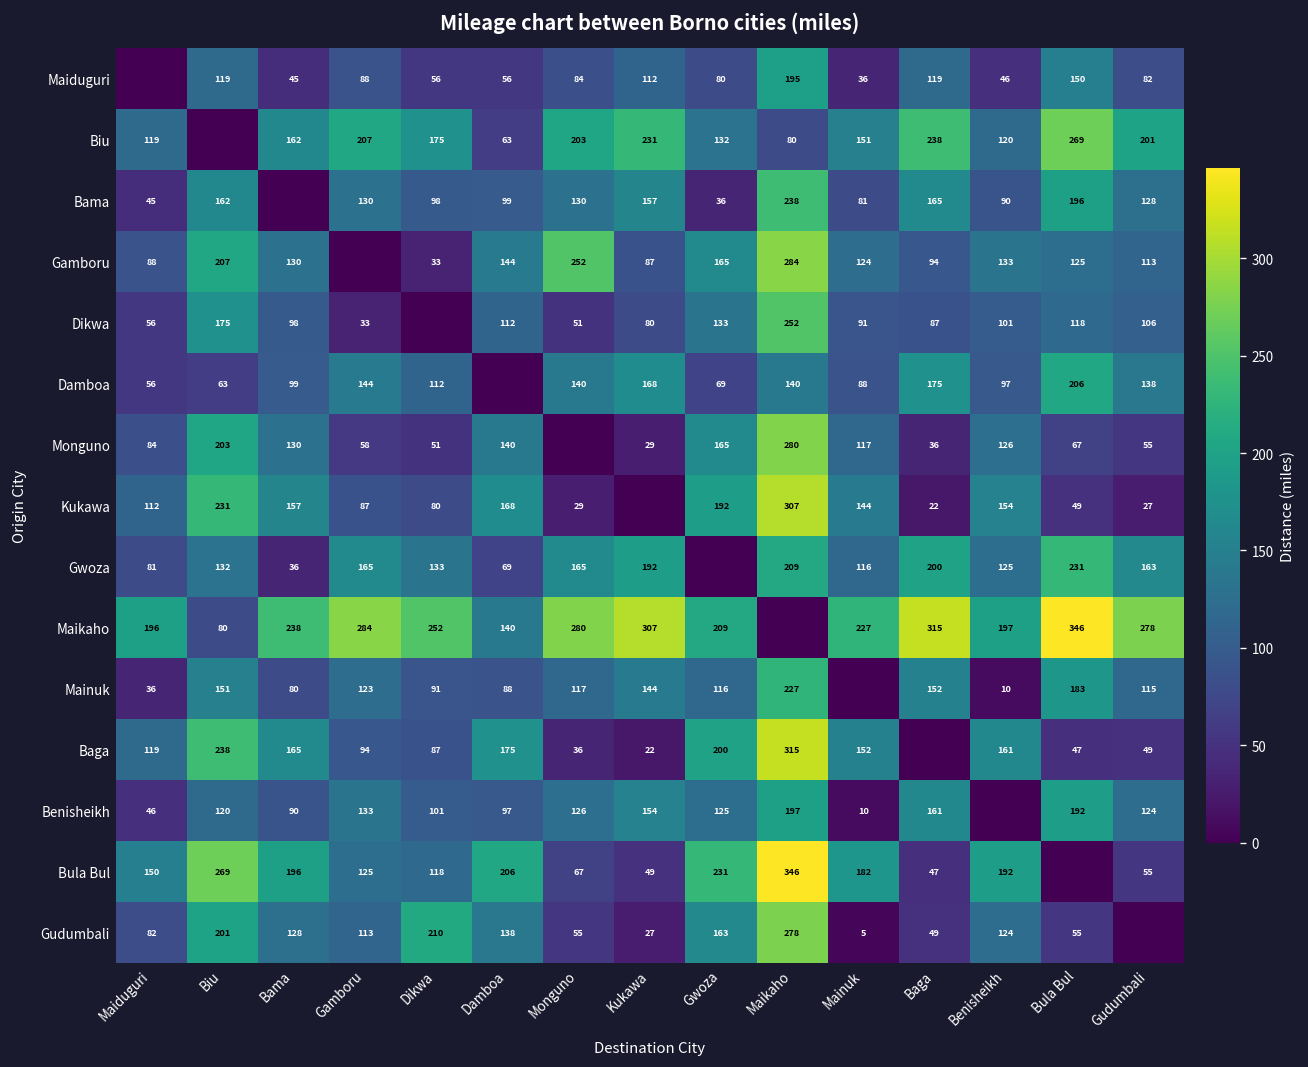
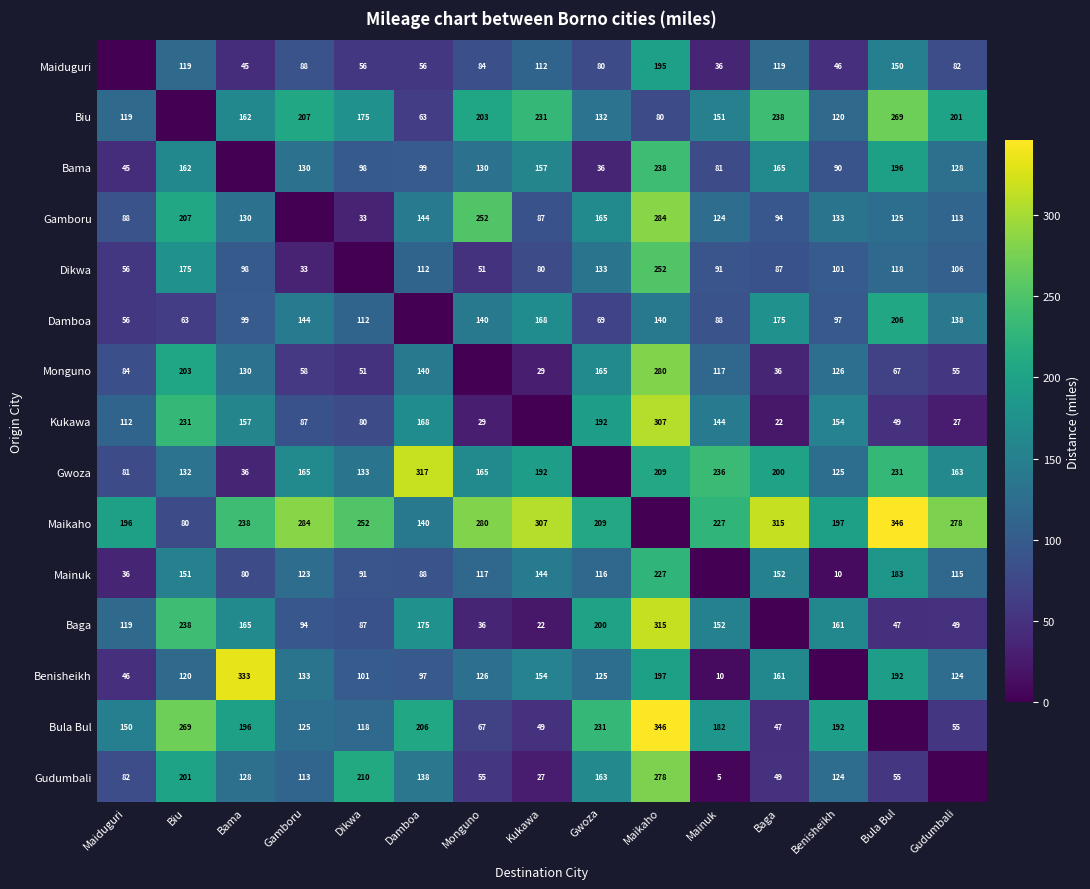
Gwoza, Damboa: 69 -> 317
Gwoza, Mainuk: 116 -> 236
Benisheikh, Bama: 90 -> 333
